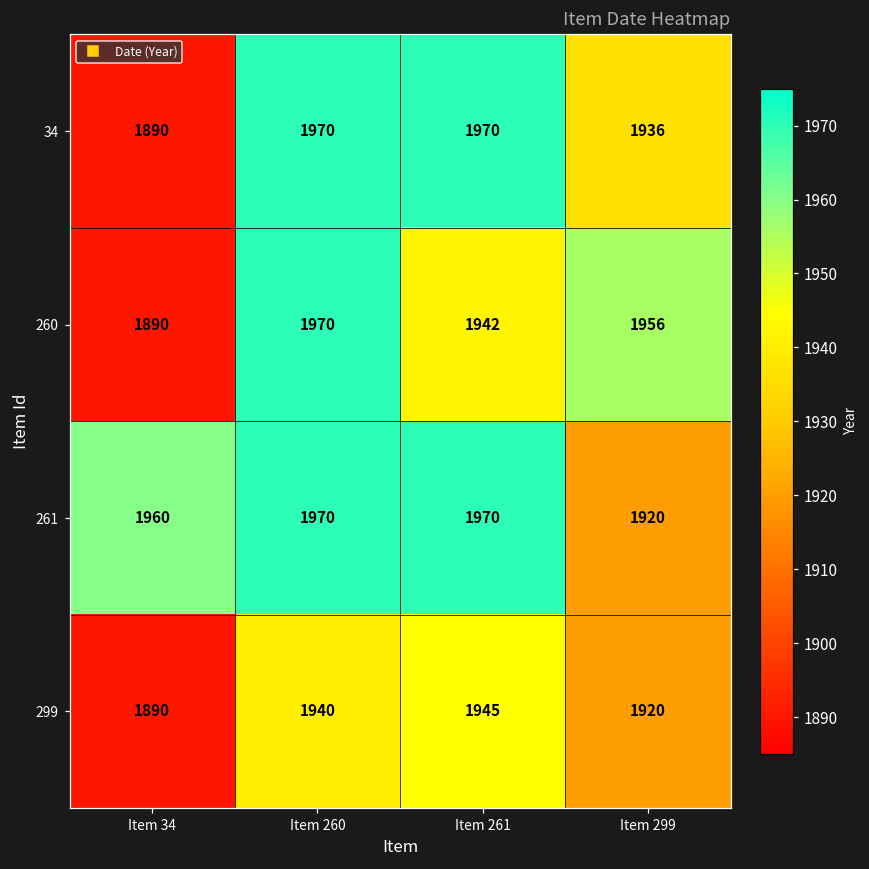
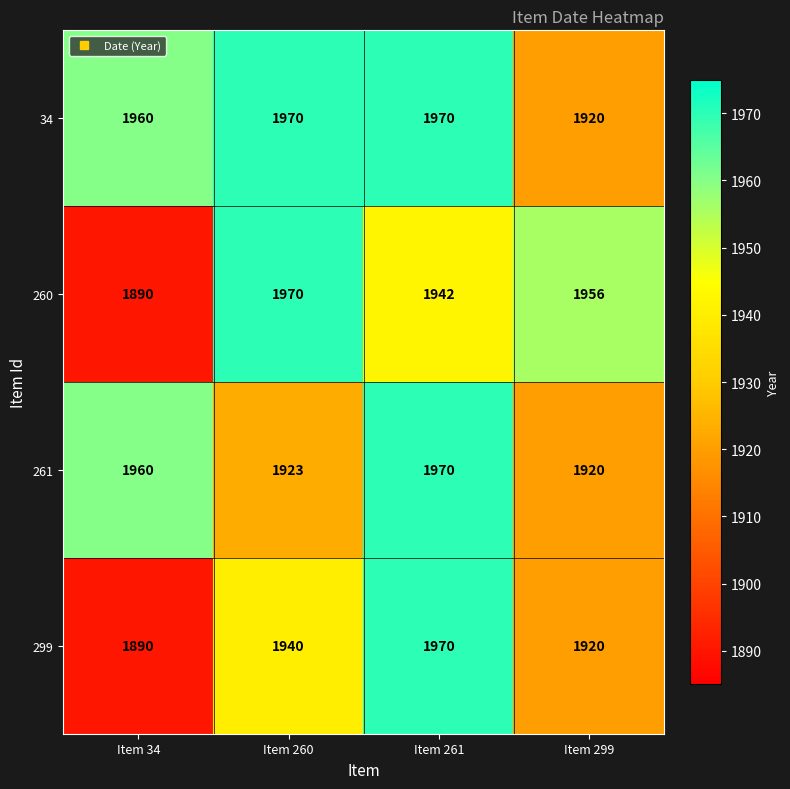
34, Item 34: 1890 -> 1960
34, Item 299: 1936 -> 1920
261, Item 260: 1970 -> 1923
299, Item 261: 1945 -> 1970
